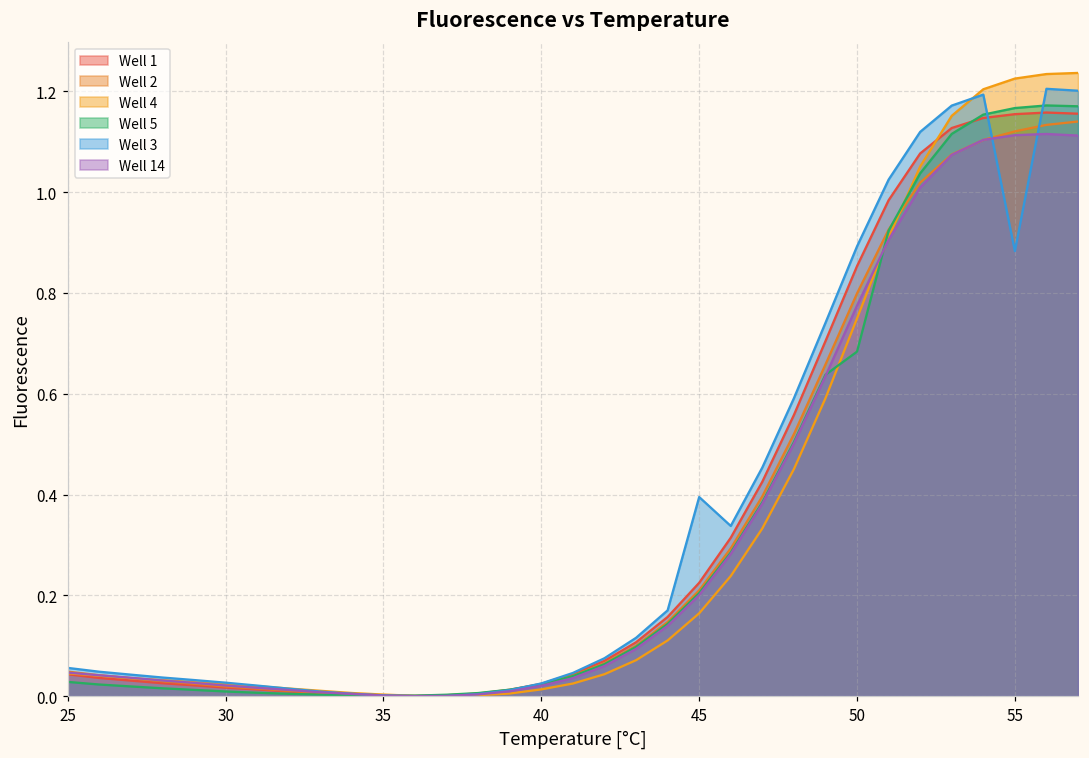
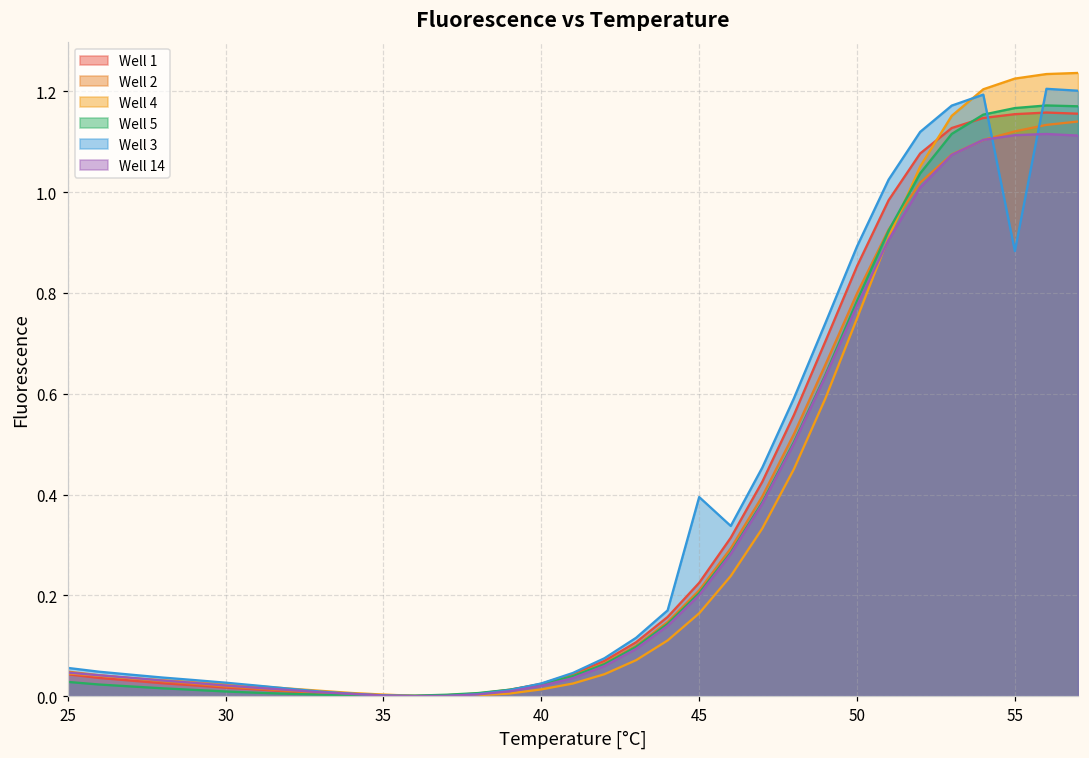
Well 5, 50: 0.68 -> 0.78
